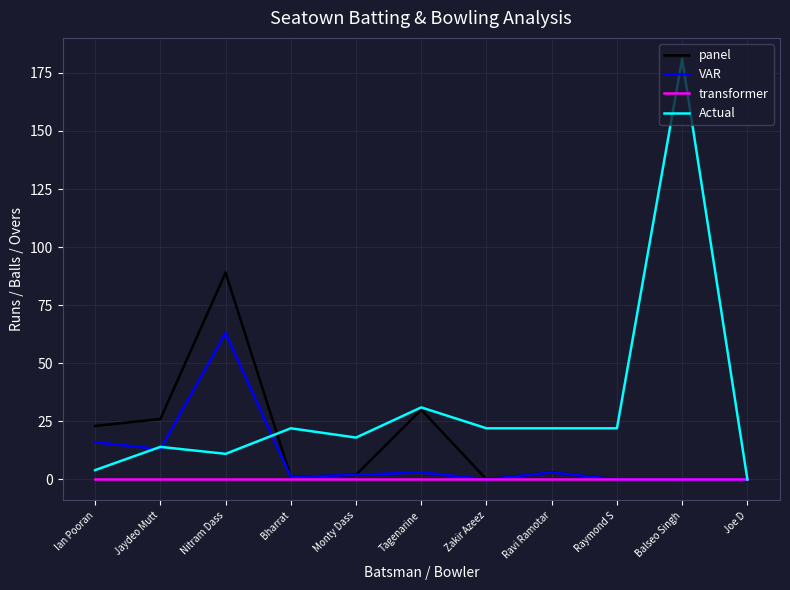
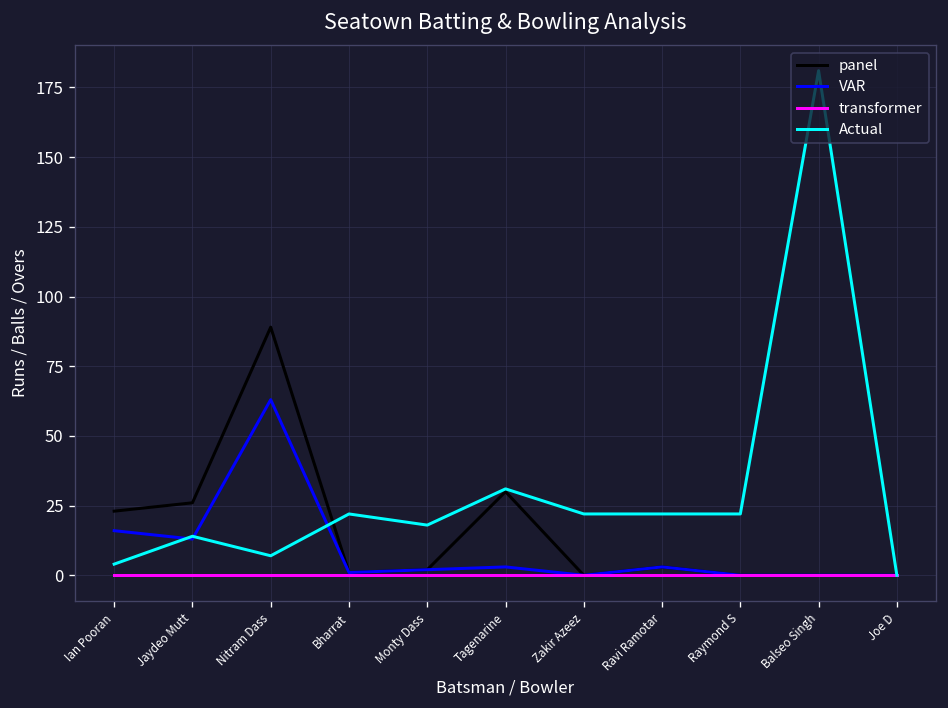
Actual, Nitram Dass: 11 -> 7
